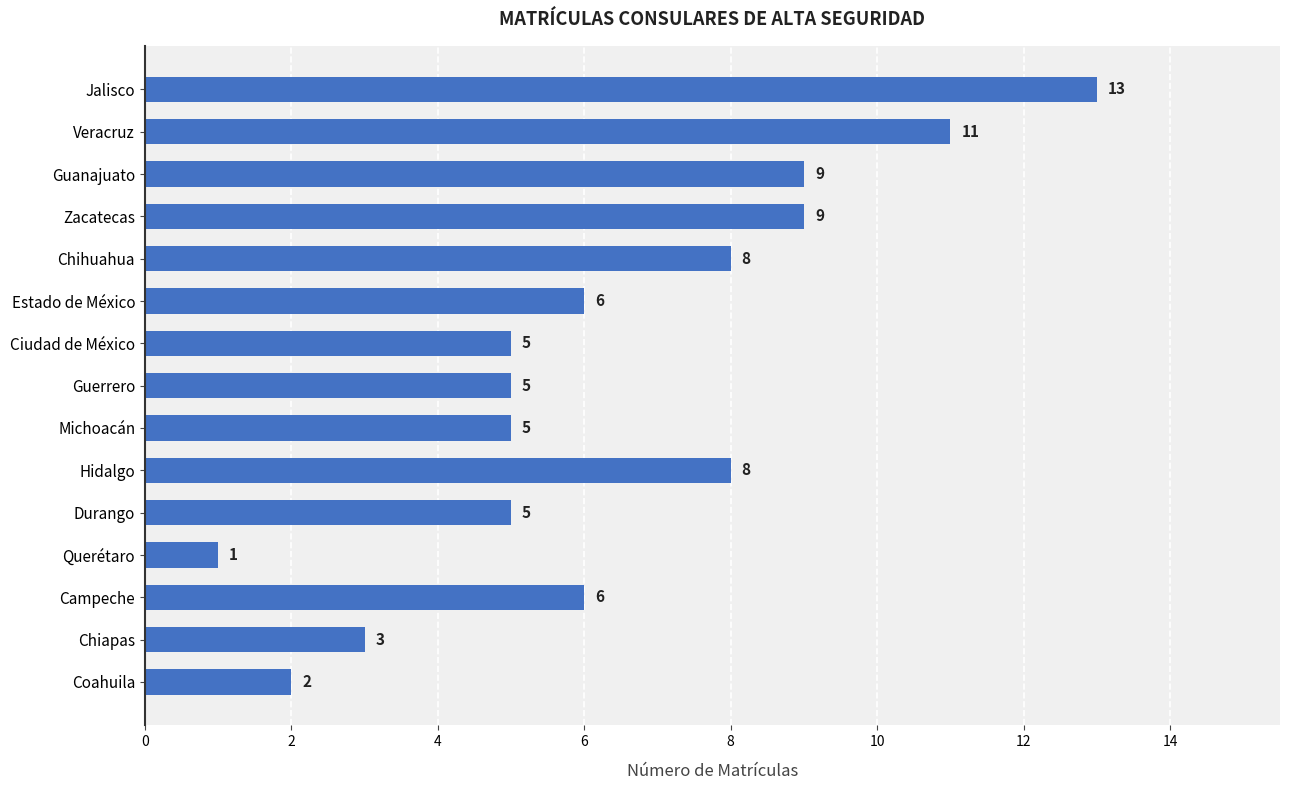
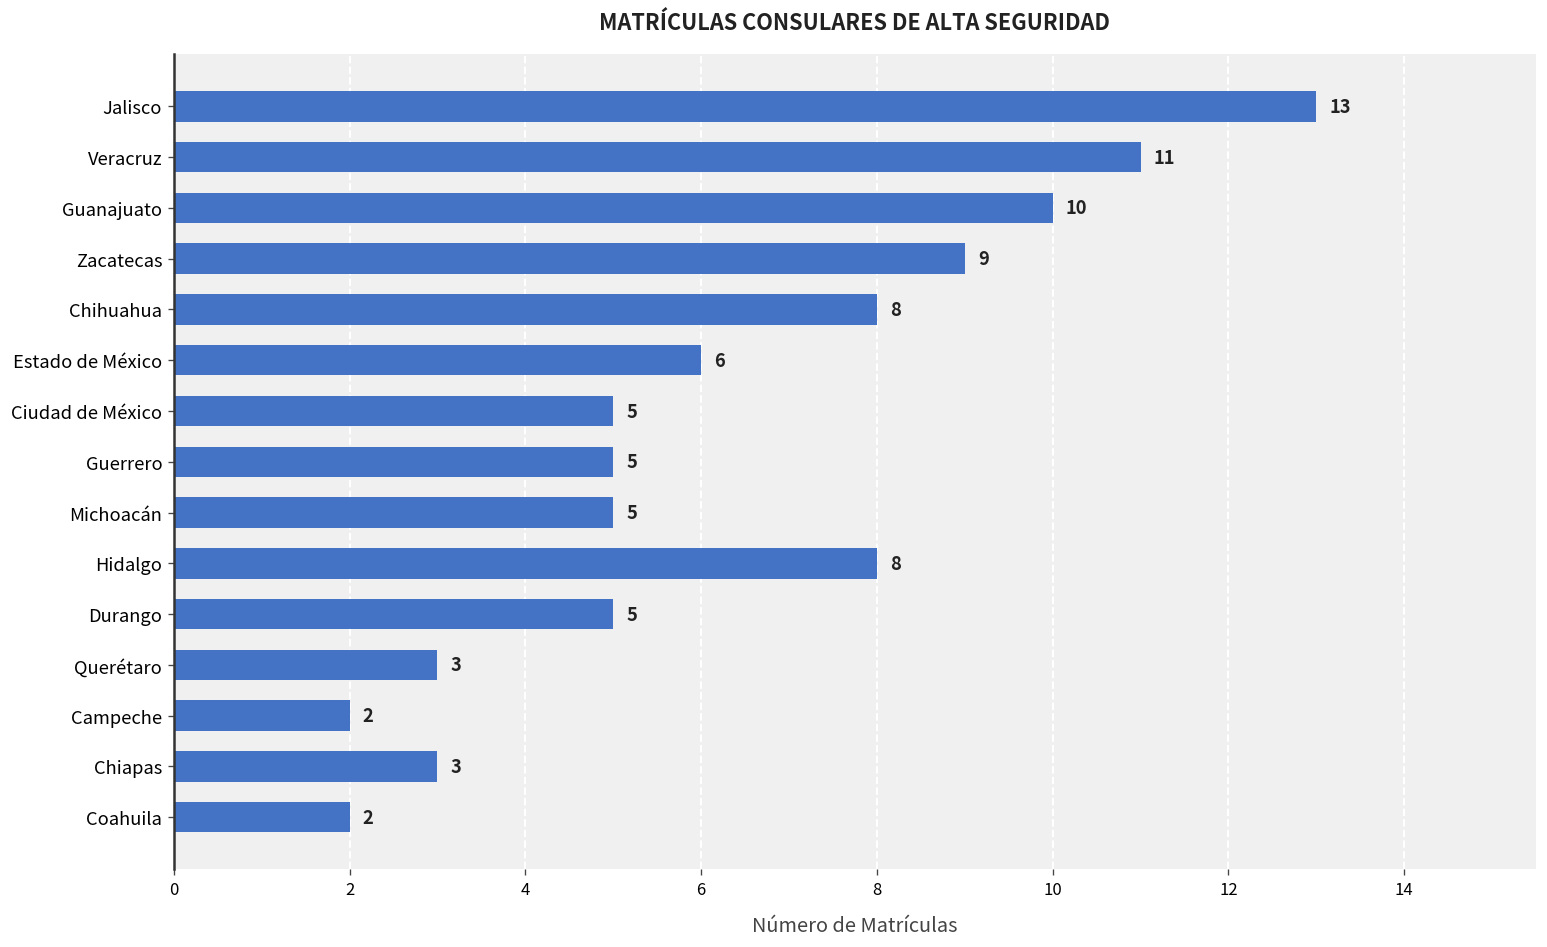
Guanajuato: 9 -> 10
Querétaro: 1 -> 3
Campeche: 6 -> 2
